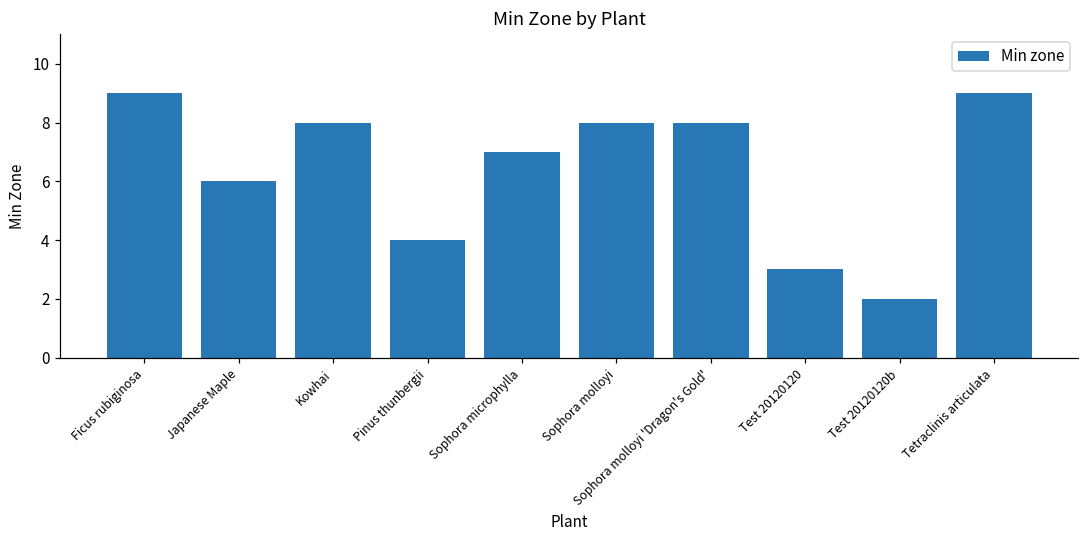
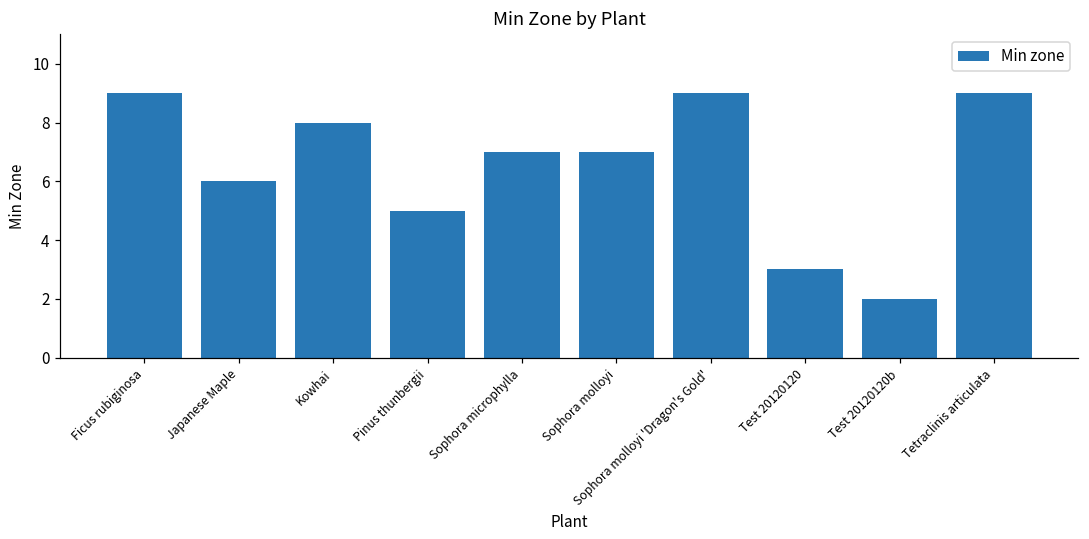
Pinus thunbergii: 4 -> 5
Sophora molloyi: 8 -> 7
Sophora molloyi 'Dragon's Gold': 8 -> 9
